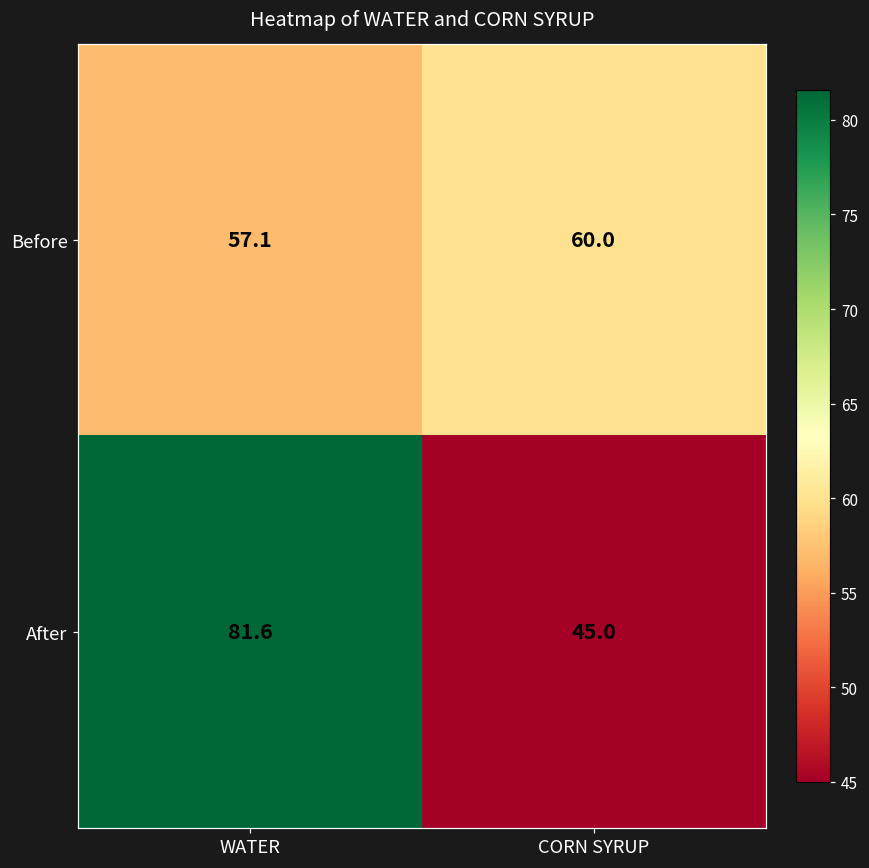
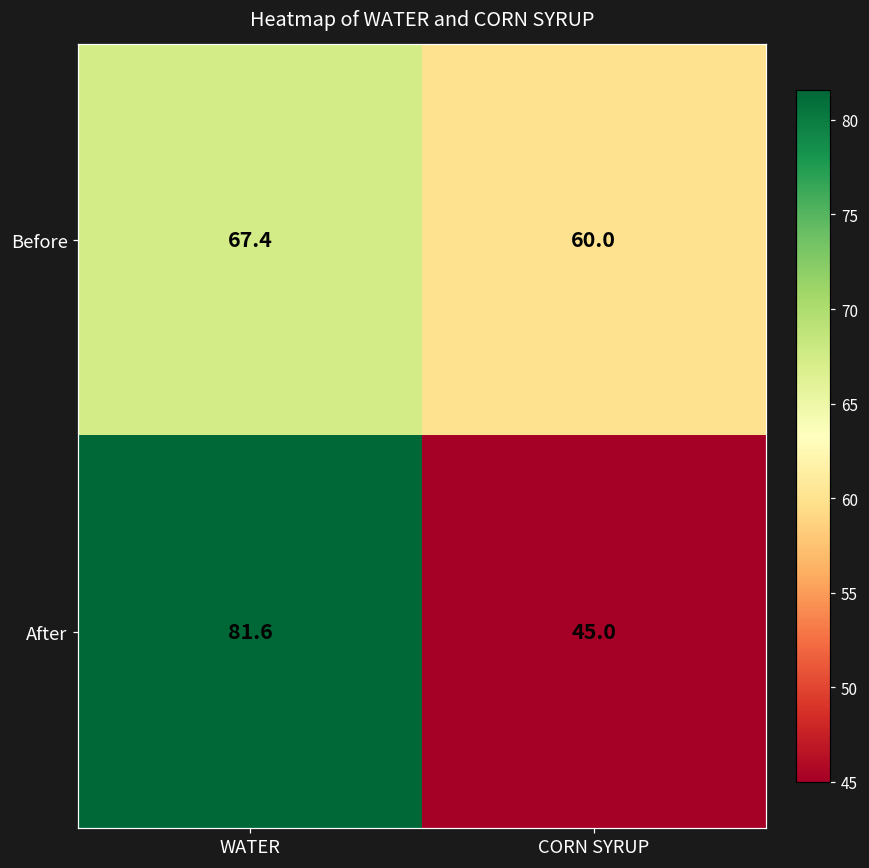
Before, WATER: 57.1 -> 67.4
